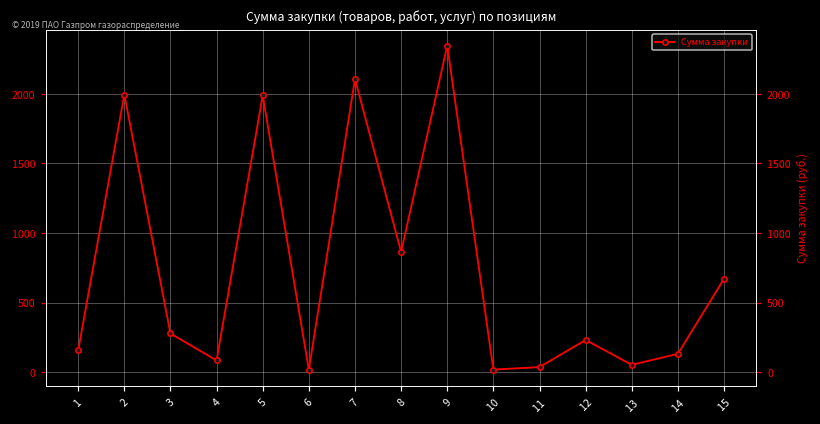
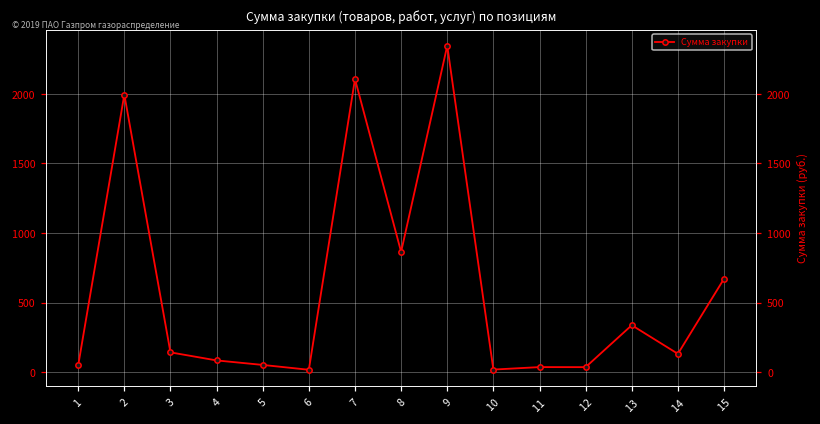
1: 160 -> 50
3: 280 -> 140
5: 1990 -> 50
12: 230 -> 40
13: 50 -> 340
